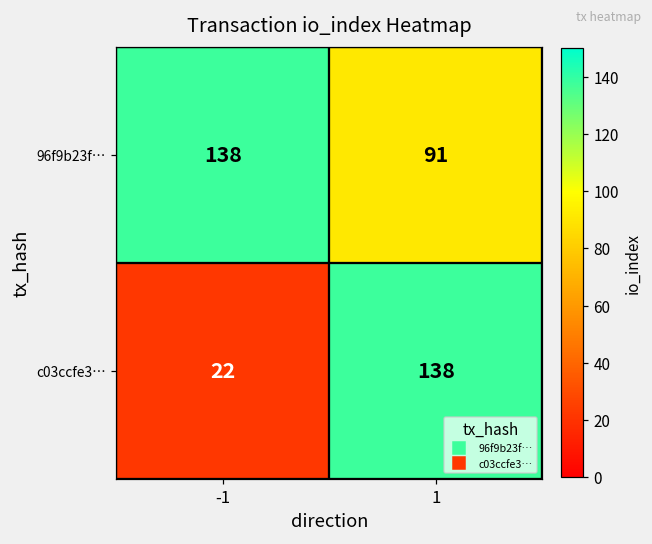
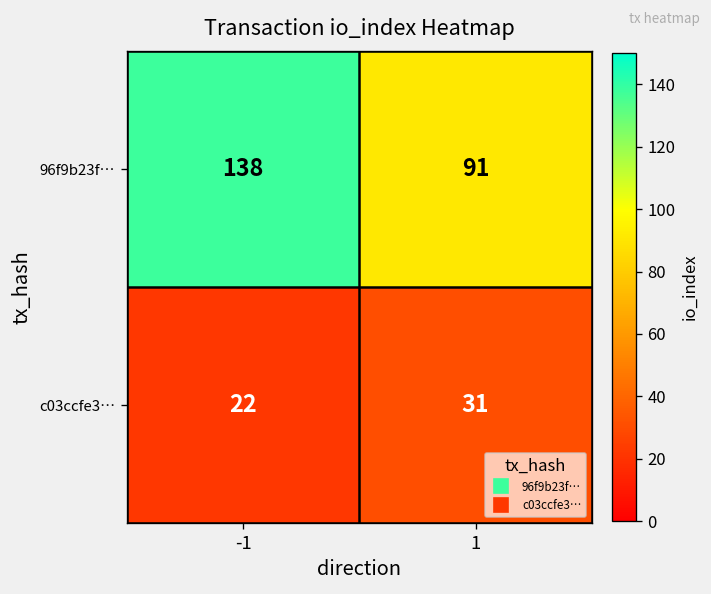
c03ccfe3…, 1: 138 -> 31
